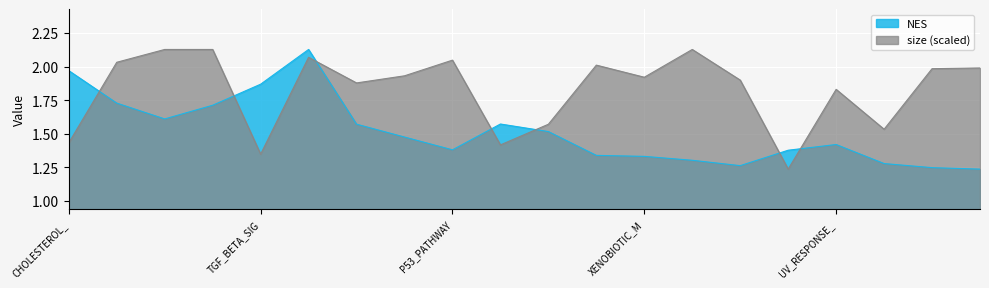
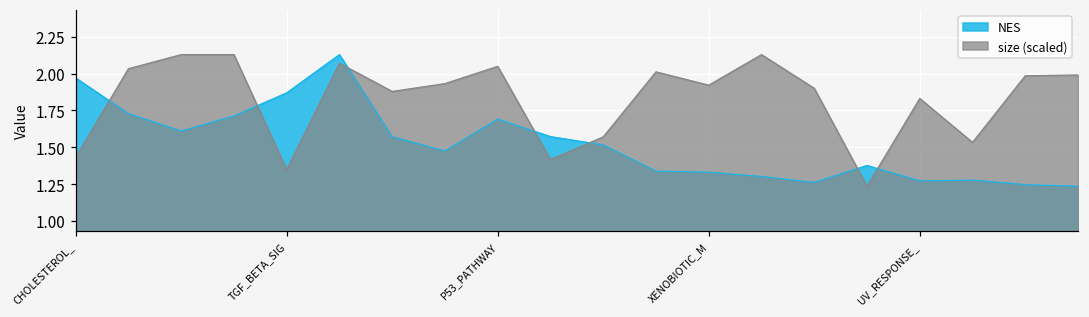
NES, P53_PATHWAY: 1.38 -> 1.69
NES, UV_RESPONSE_: 1.42 -> 1.27
